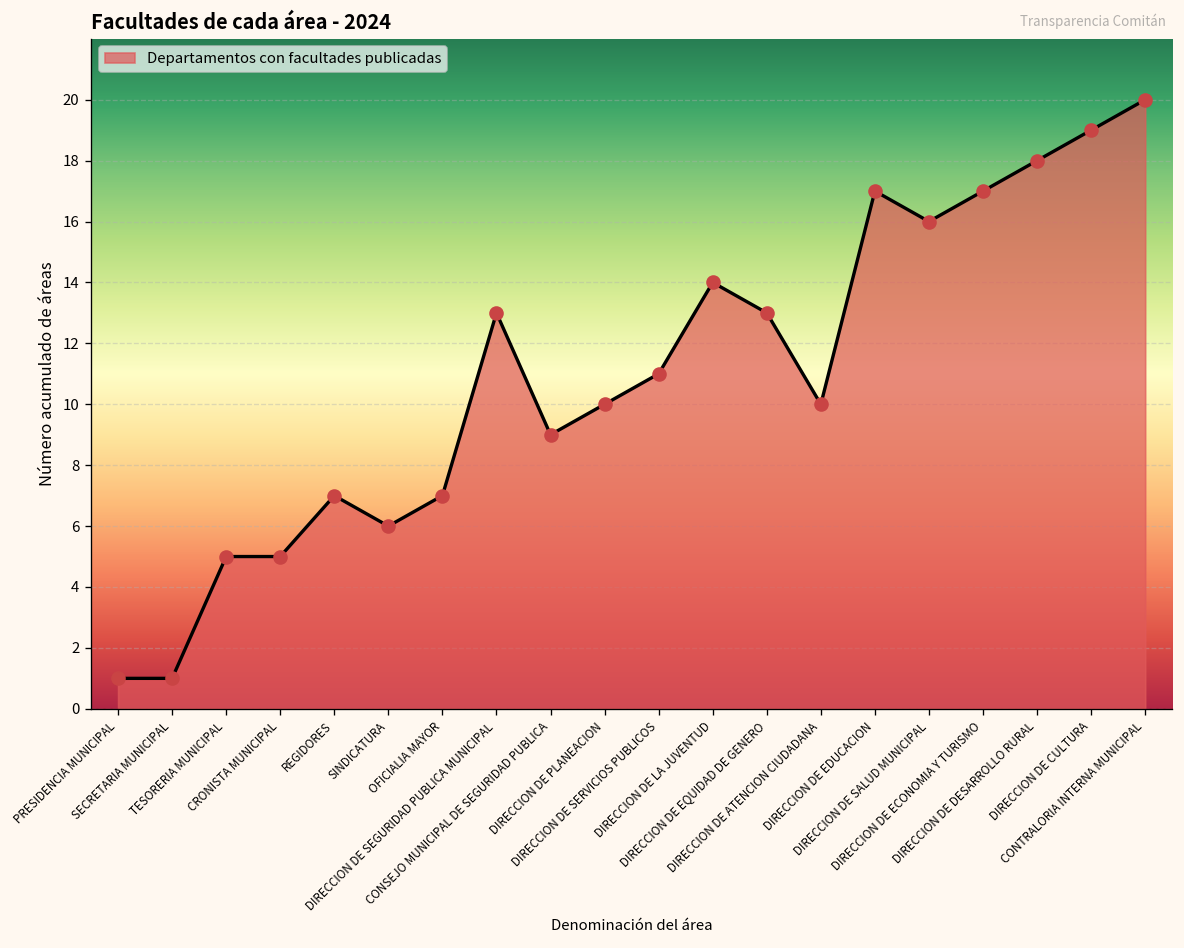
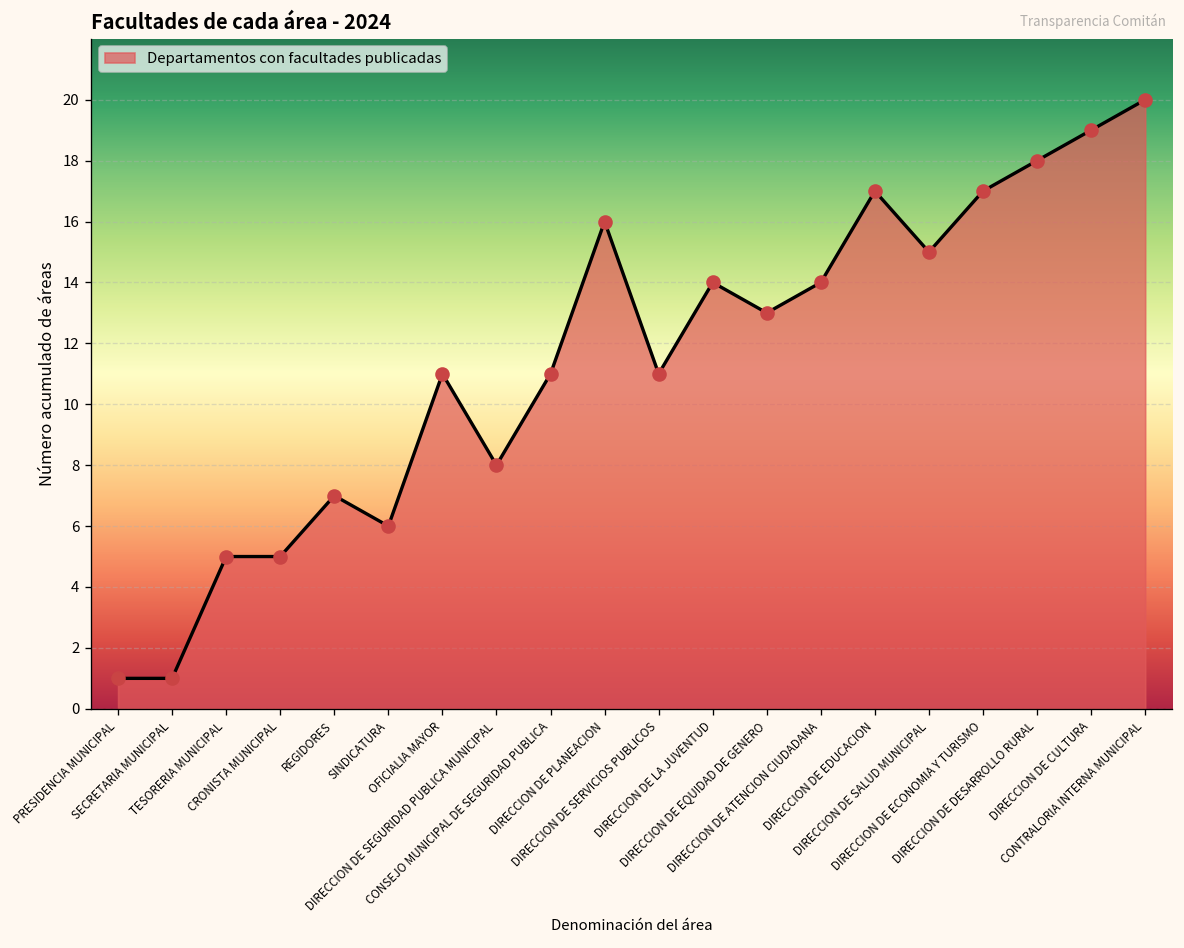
OFICIALIA MAYOR: 7 -> 11
DIRECCION DE SEGURIDAD PUBLICA MUNICIPAL: 13 -> 8
CONSEJO MUNICIPAL DE SEGURIDAD PUBLICA: 9 -> 11
DIRECCION DE PLANEACION: 10 -> 16
DIRECCION DE ATENCION CIUDADANA: 10 -> 14
DIRECCION DE SALUD MUNICIPAL: 16 -> 15
